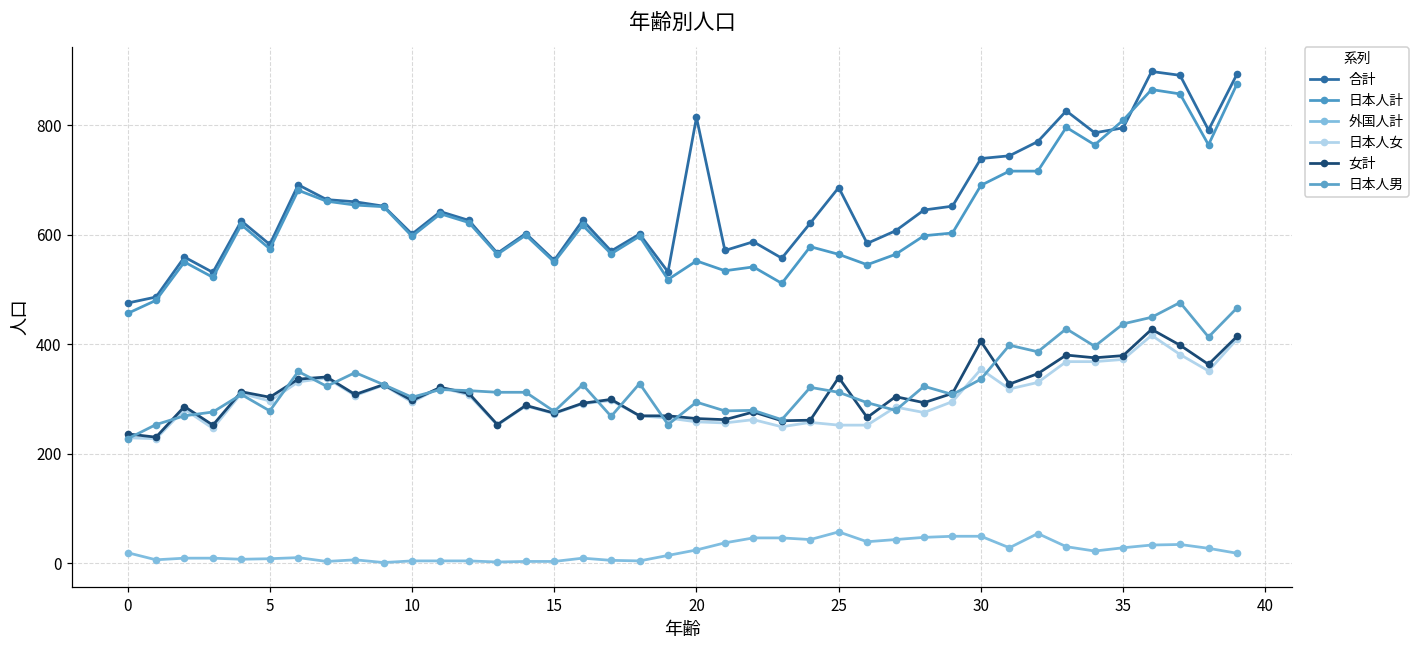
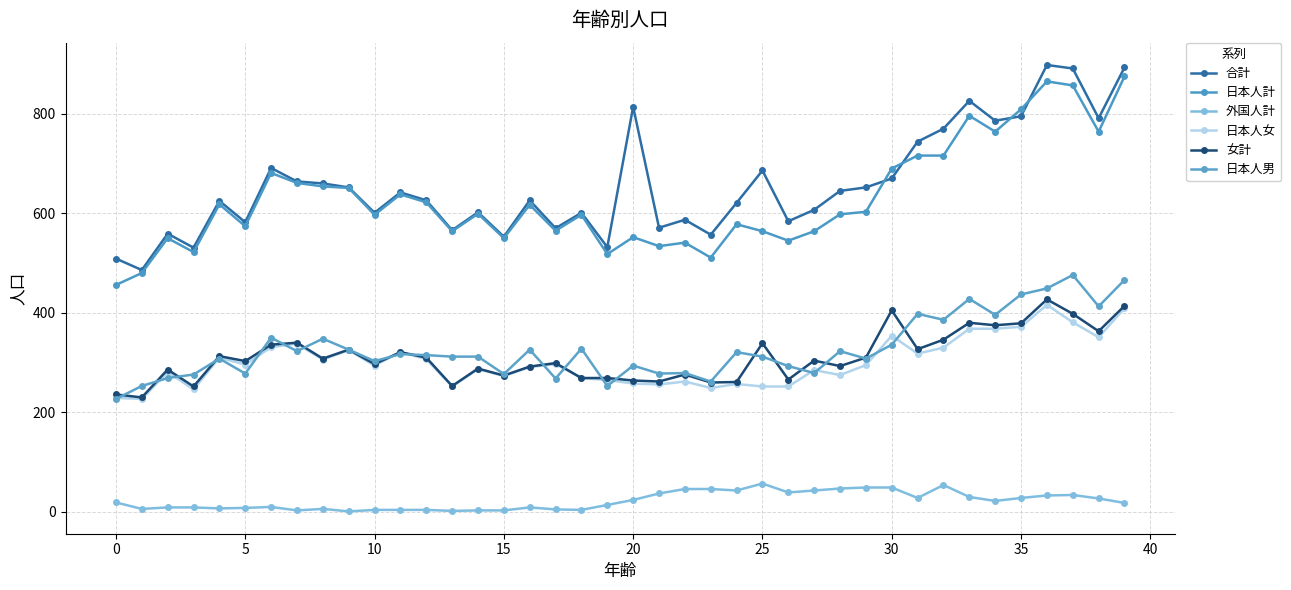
合計, 0: 480 -> 510
合計, 30: 740 -> 670
